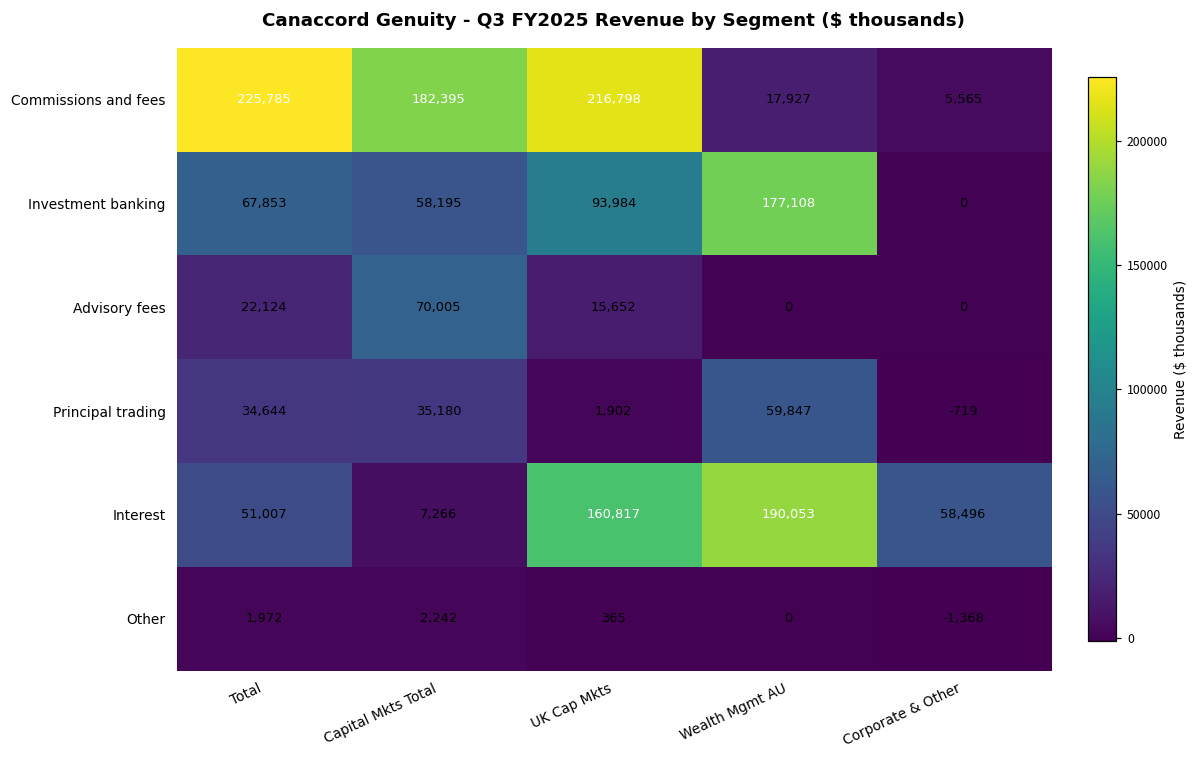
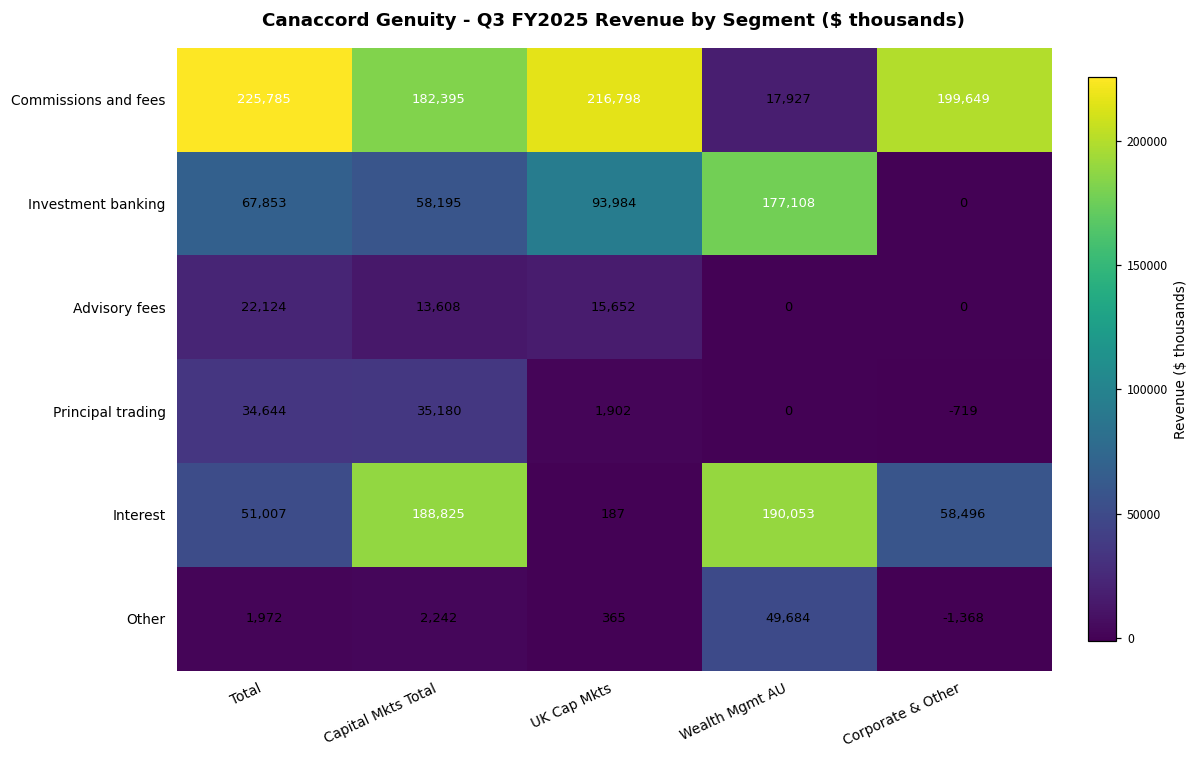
Commissions and fees, Corporate & Other: 5,565 -> 199,649
Advisory fees, Capital Mkts Total: 70,005 -> 13,608
Principal trading, Wealth Mgmt AU: 59,847 -> 0
Interest, Capital Mkts Total: 7,266 -> 188,825
Interest, UK Cap Mkts: 160,817 -> 187
Other, Wealth Mgmt AU: 0 -> 49,684
